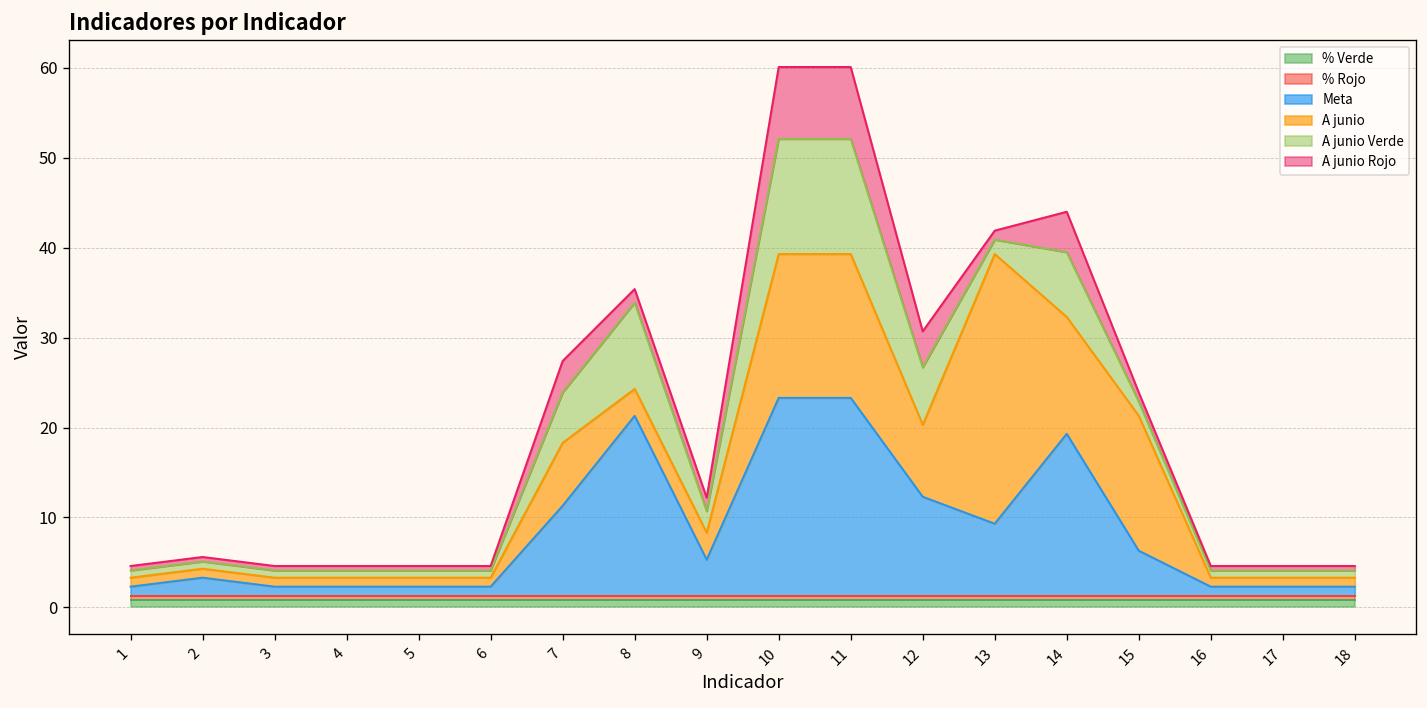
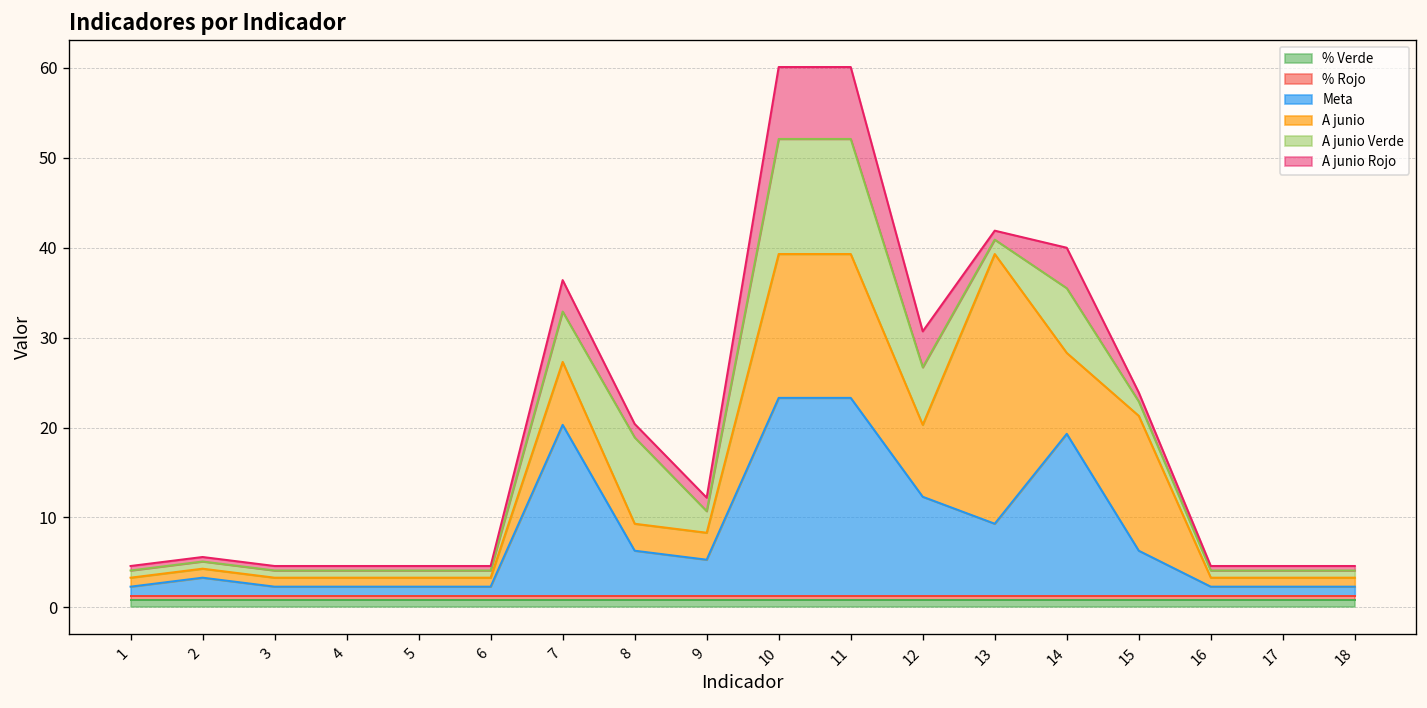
Meta, 7: 11 -> 20
Meta, 8: 21 -> 6
A junio, 14: 13 -> 9
